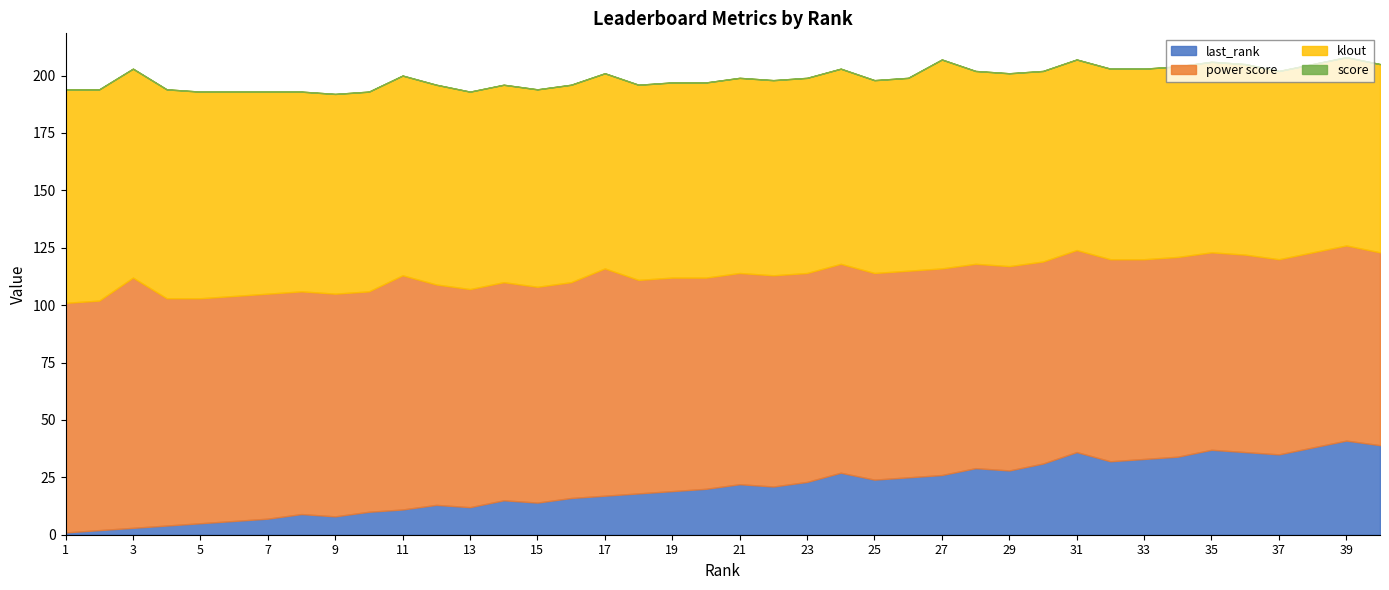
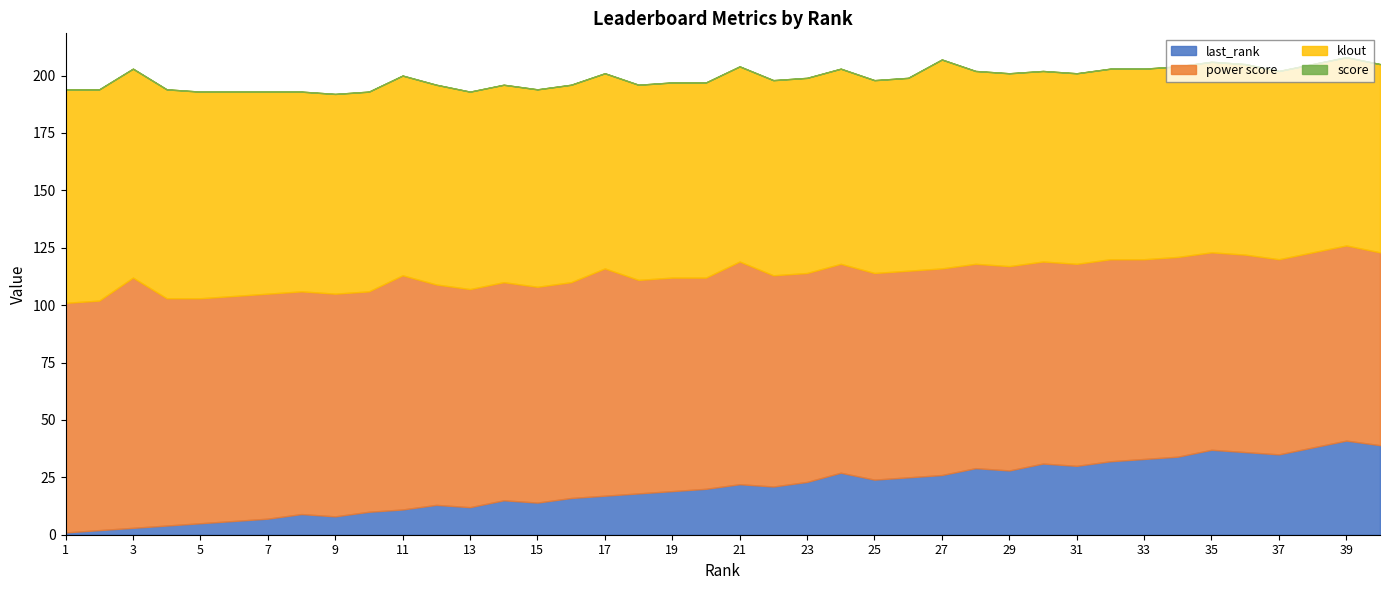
power score, 21: 92 -> 97
last_rank, 31: 36 -> 30
